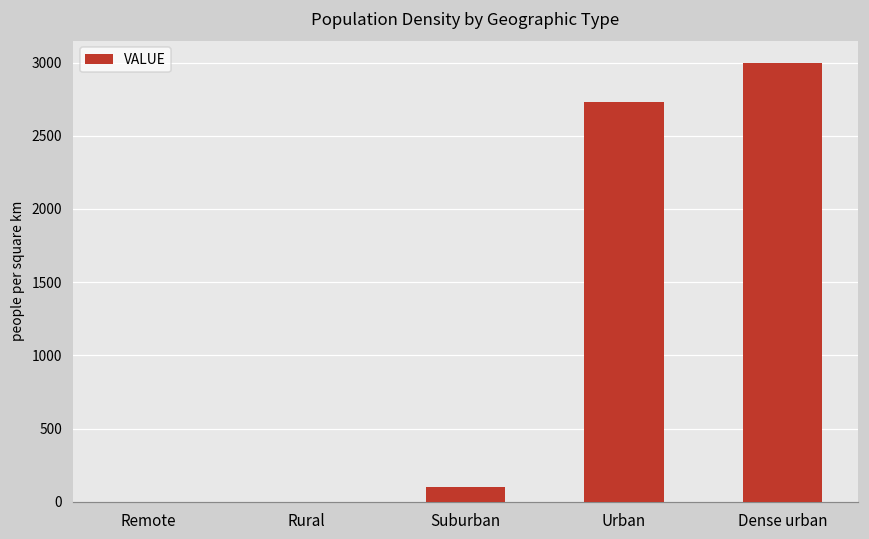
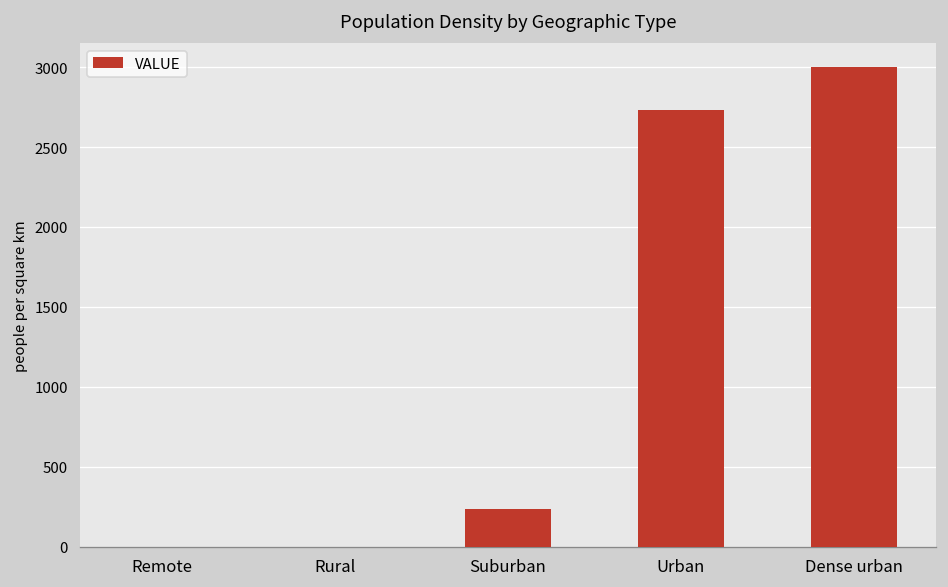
Suburban: 100 -> 230
